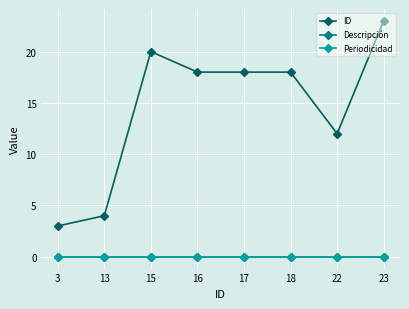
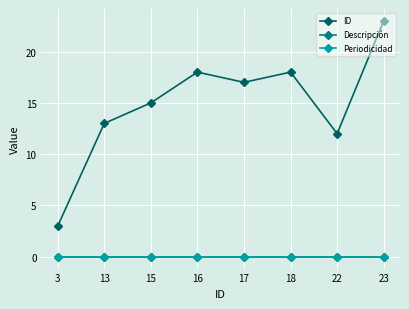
ID, 13: 4 -> 13
ID, 15: 20 -> 15
ID, 17: 18 -> 17
